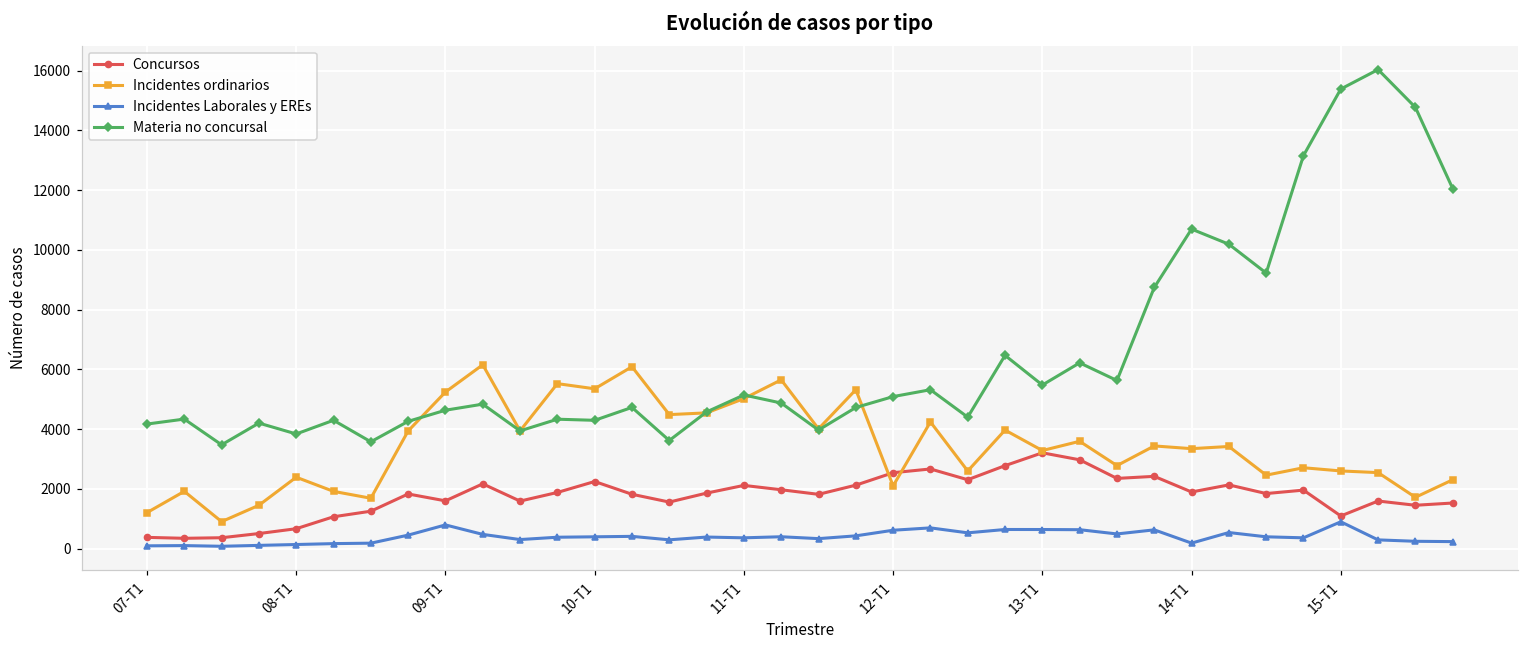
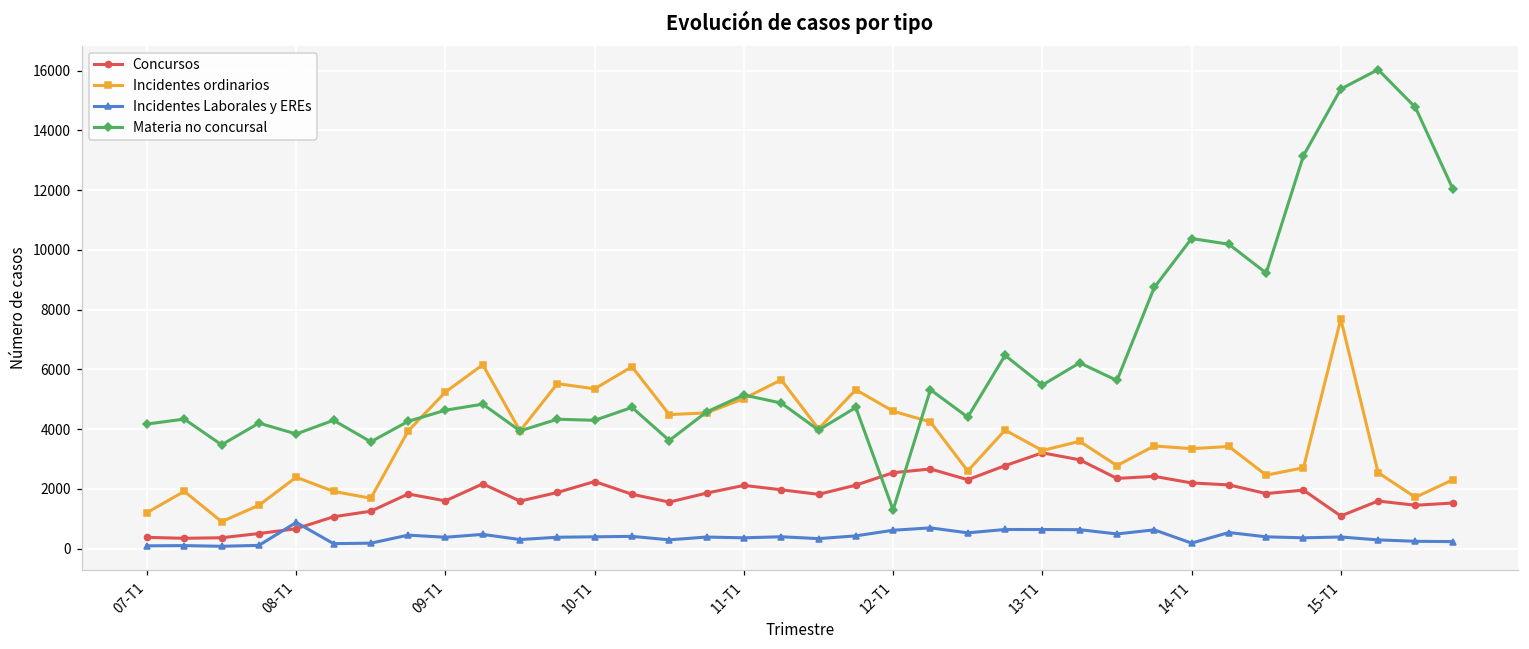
Incidentes Laborales y EREs, 08-T1: 100 -> 900
Incidentes Laborales y EREs, 09-T1: 800 -> 400
Incidentes ordinarios, 12-T1: 2100 -> 4600
Materia no concursal, 12-T1: 5100 -> 1300
Concursos, 14-T1: 1900 -> 2200
Materia no concursal, 14-T1: 10700 -> 10400
Incidentes ordinarios, 15-T1: 2600 -> 7700
Incidentes Laborales y EREs, 15-T1: 900 -> 400
